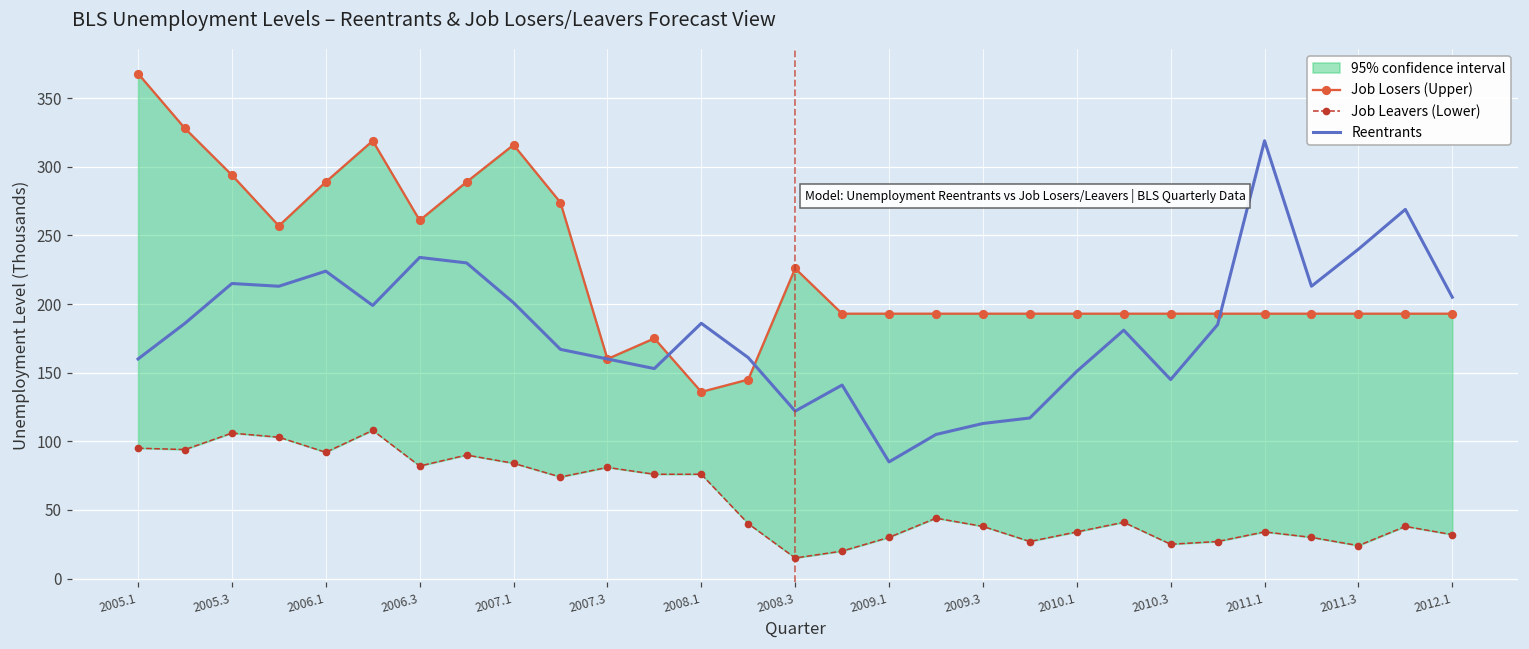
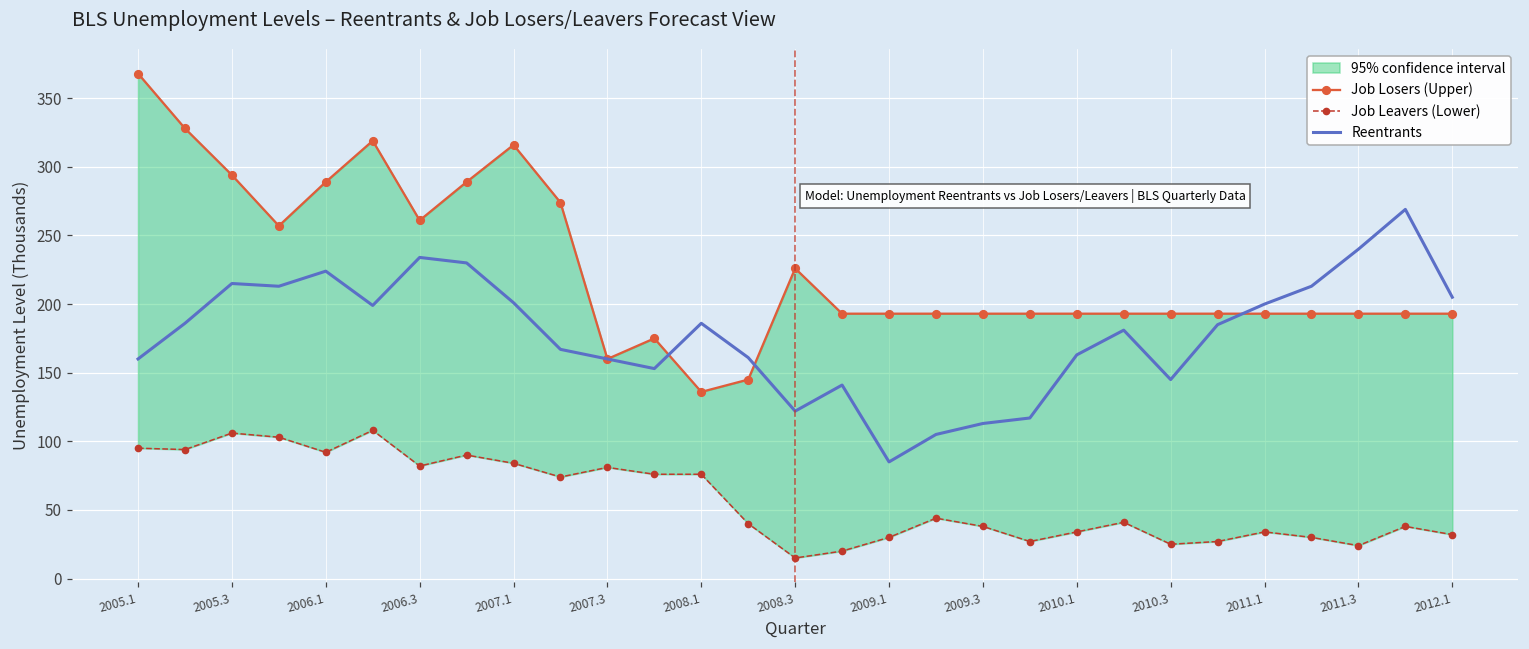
Reentrants, 2010.1: 151 -> 163
Reentrants, 2011.1: 319 -> 200
